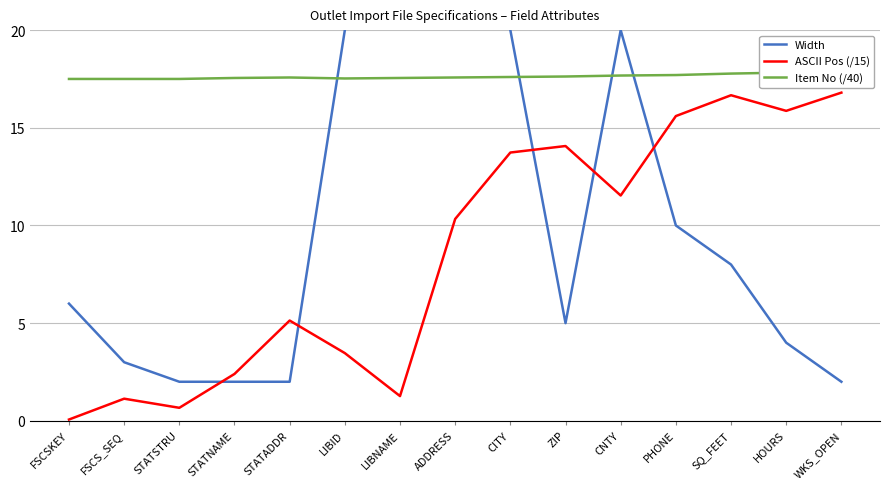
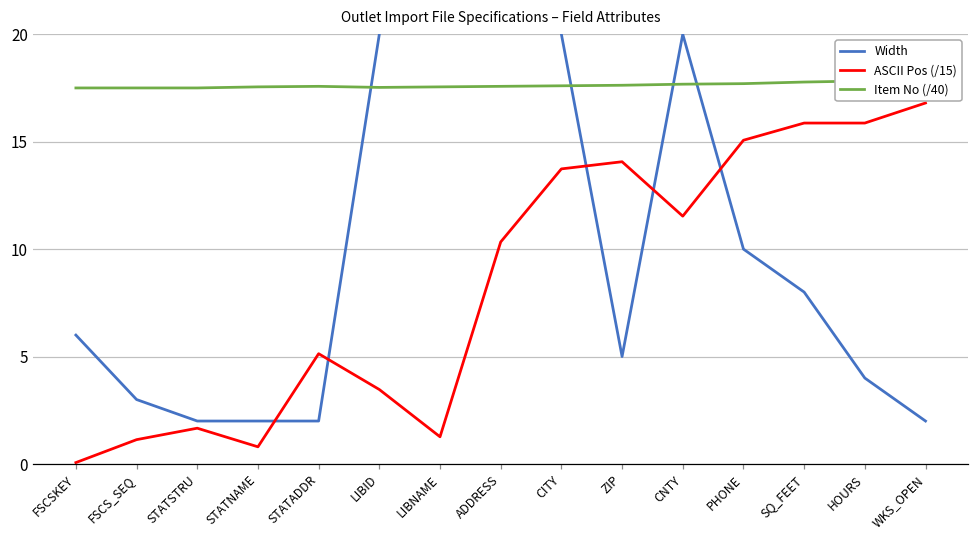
ASCII Pos (/15), STATSTRU: 0.7 -> 1.7
ASCII Pos (/15), STATNAME: 2.4 -> 0.8
ASCII Pos (/15), PHONE: 15.6 -> 15.1
ASCII Pos (/15), SQ_FEET: 16.7 -> 15.9
